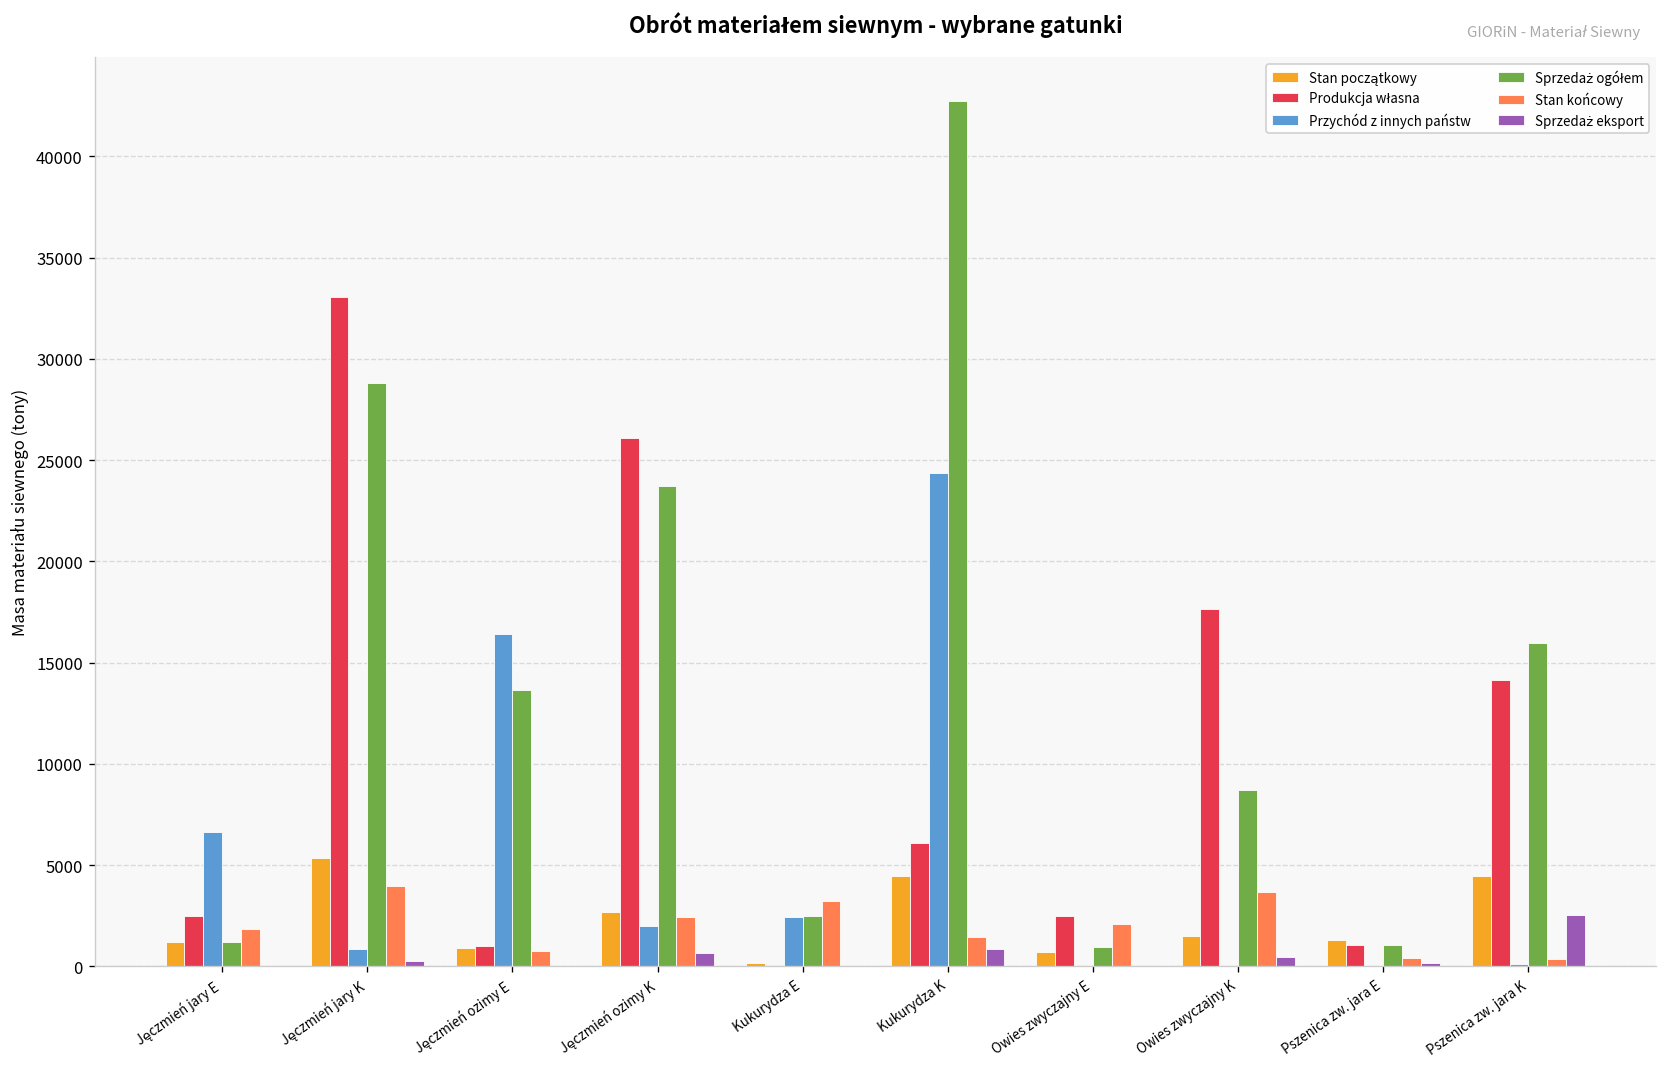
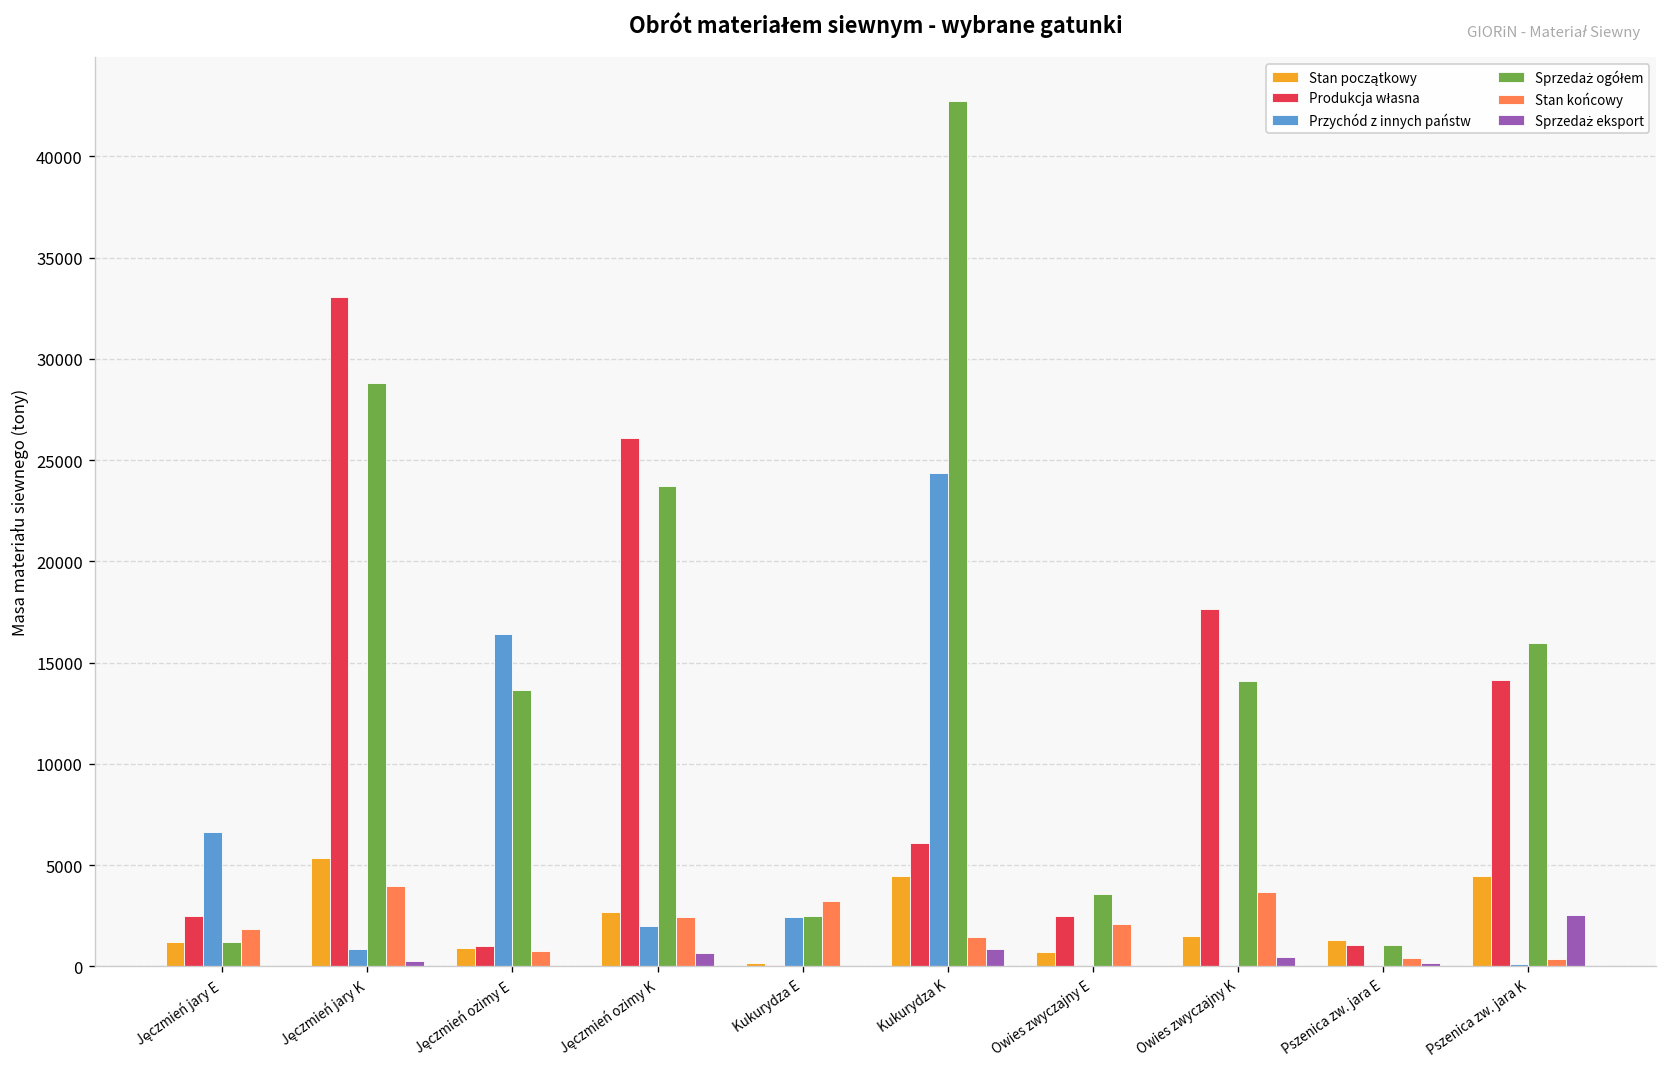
Sprzedaż ogółem, Owies zwyczajny E: 900 -> 3600
Sprzedaż ogółem, Owies zwyczajny K: 8700 -> 14100
